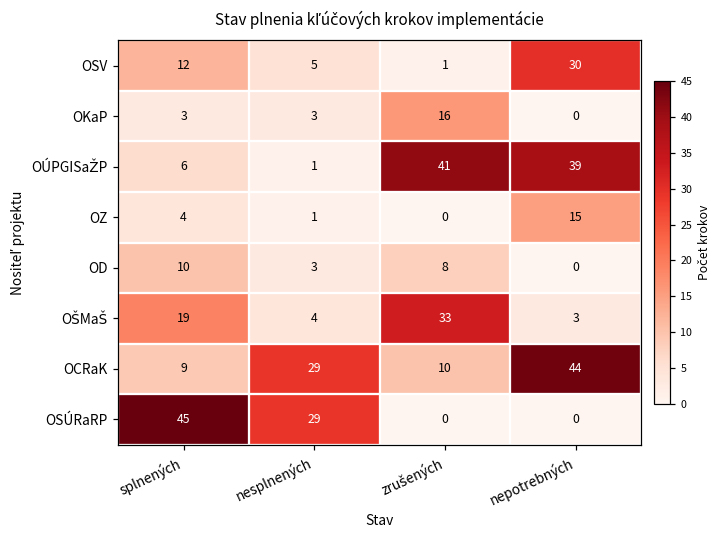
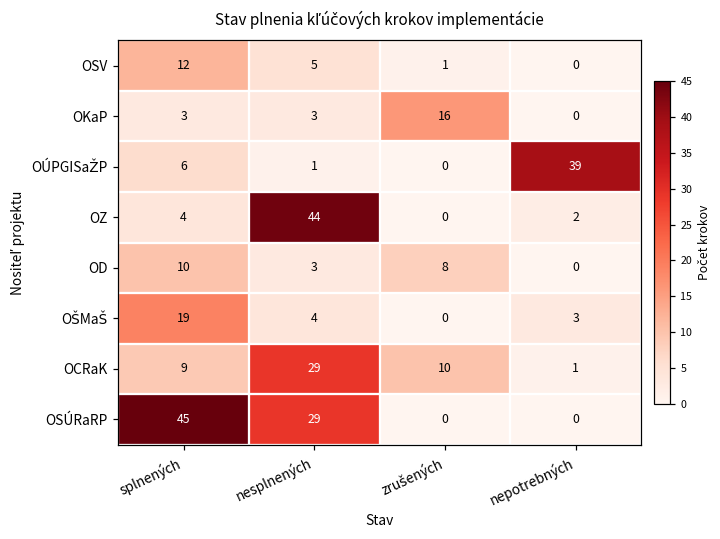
OSV, nepotrebných: 30 -> 0
OÚPGISaŽP, zrušených: 41 -> 0
OZ, nesplnených: 1 -> 44
OZ, nepotrebných: 15 -> 2
OŠMaŠ, zrušených: 33 -> 0
OCRaK, nepotrebných: 44 -> 1
